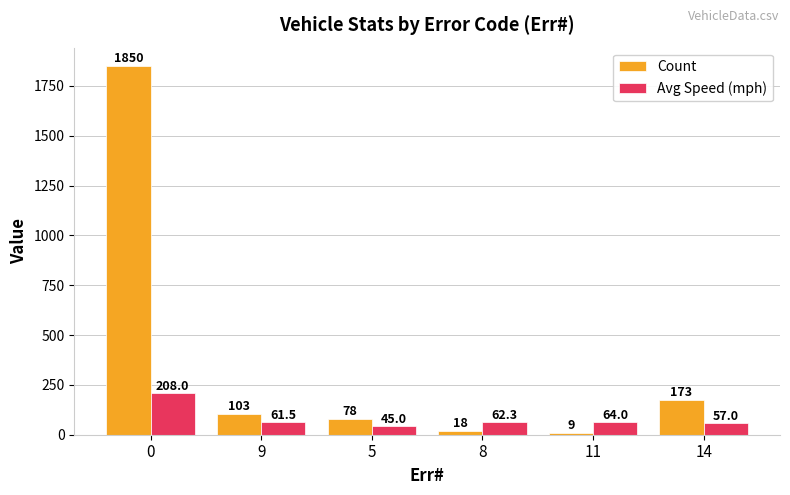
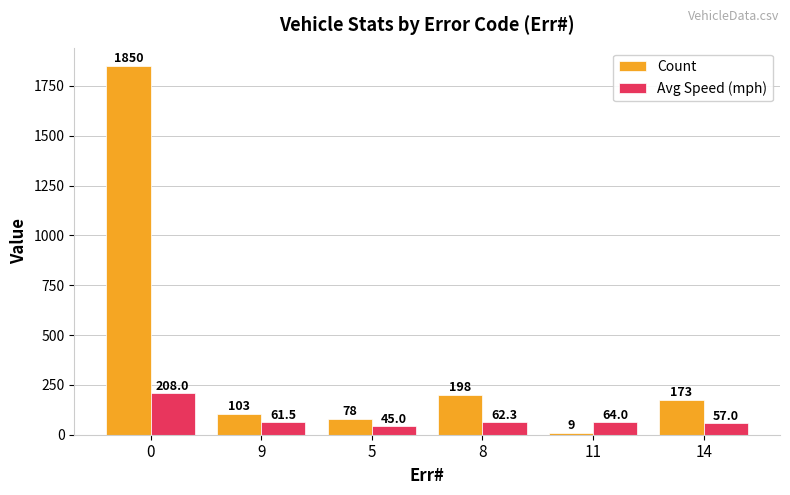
Count, 8: 18 -> 198
